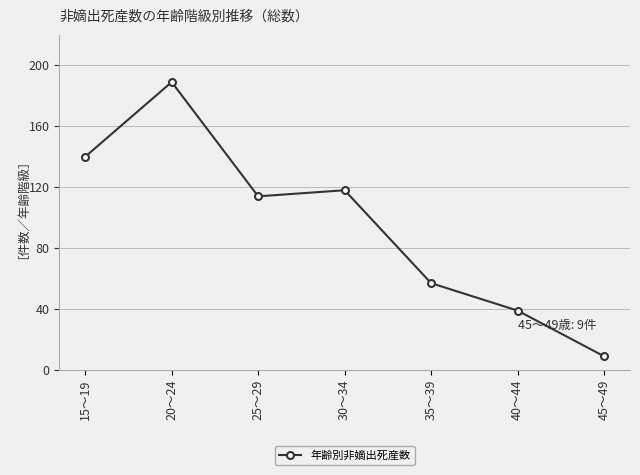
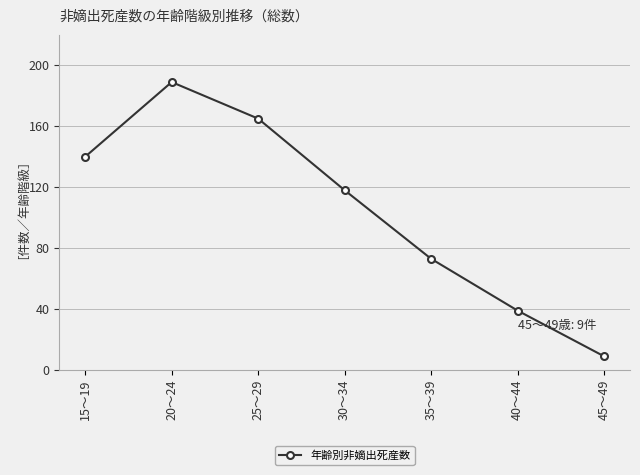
25～29: 114 -> 165
35～39: 57 -> 73
